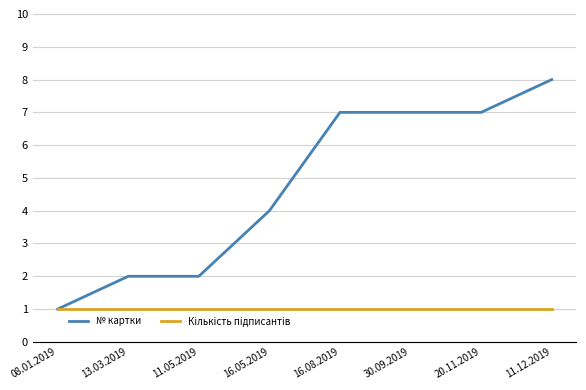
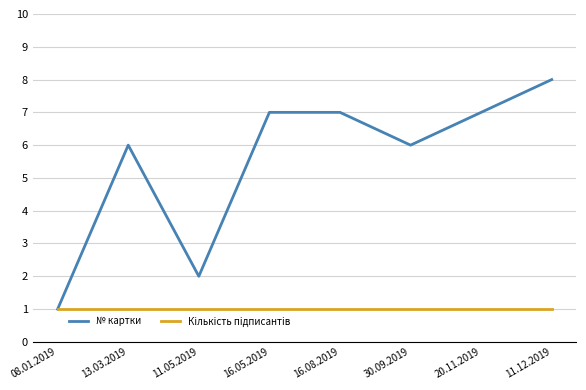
№ картки, 13.03.2019: 2 -> 6
№ картки, 16.05.2019: 4 -> 7
№ картки, 30.09.2019: 7 -> 6
